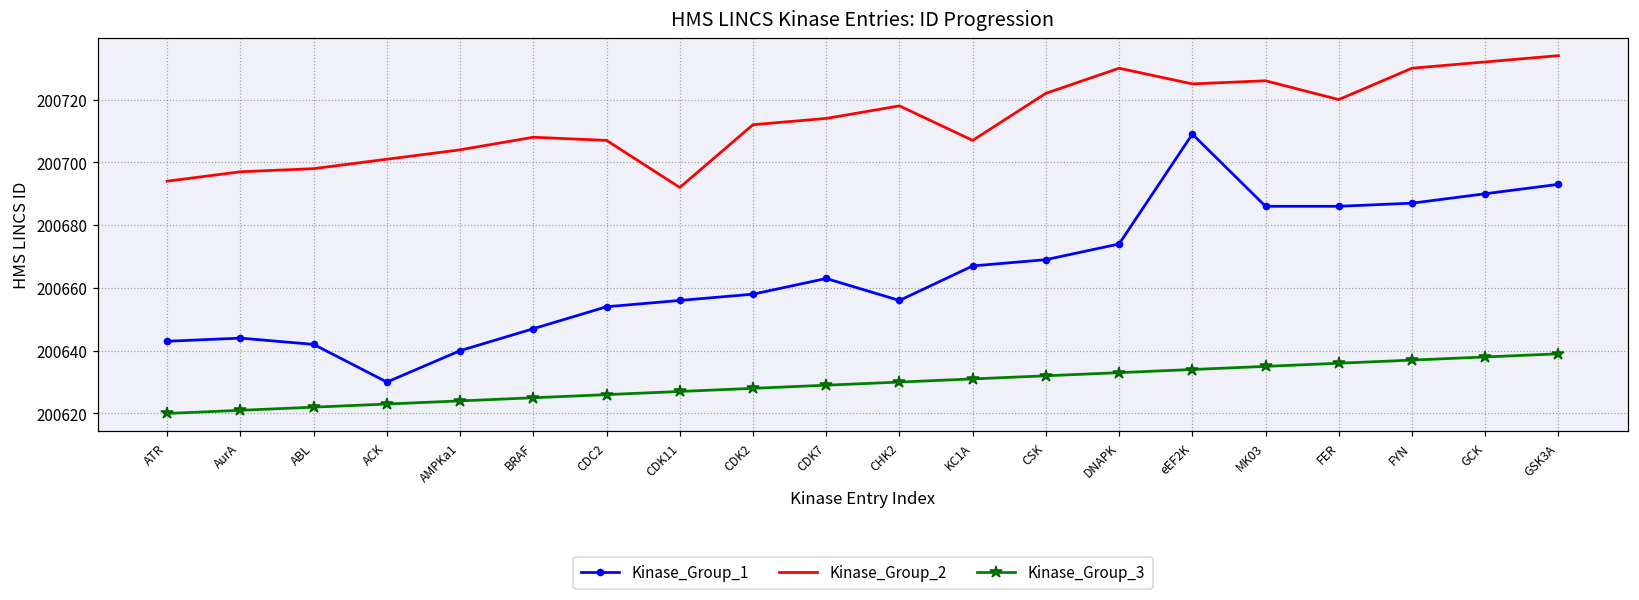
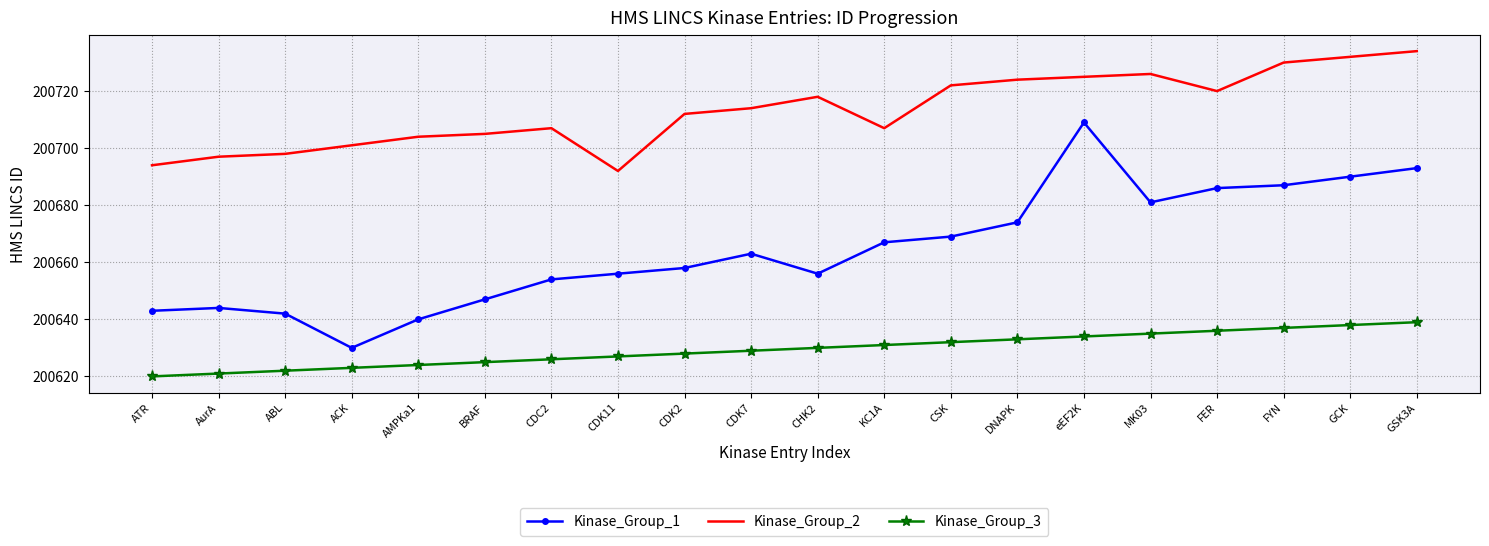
Kinase_Group_2, BRAF: 200708 -> 200705
Kinase_Group_2, DNAPK: 200730 -> 200724
Kinase_Group_1, MK03: 200686 -> 200681
